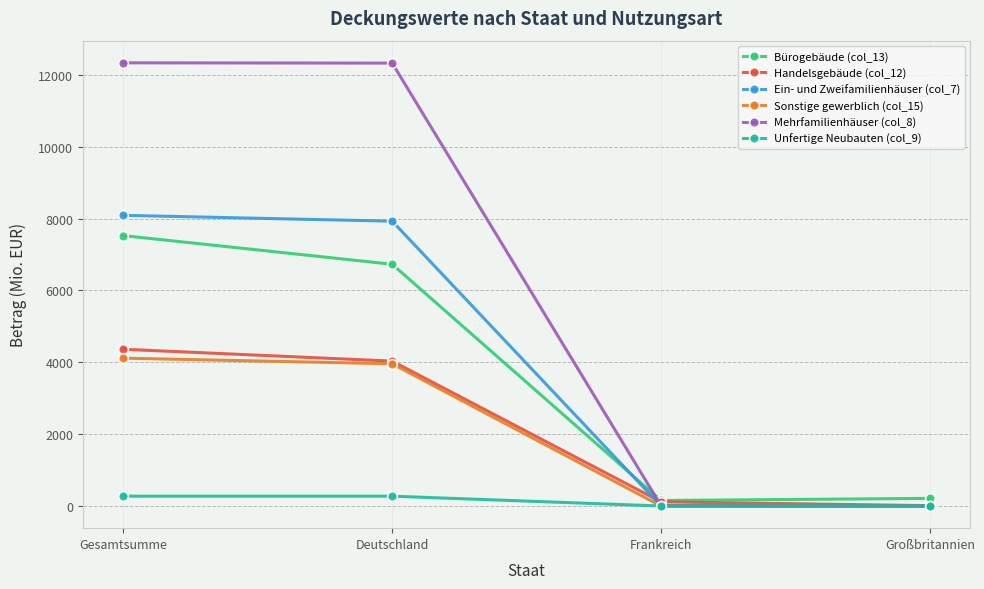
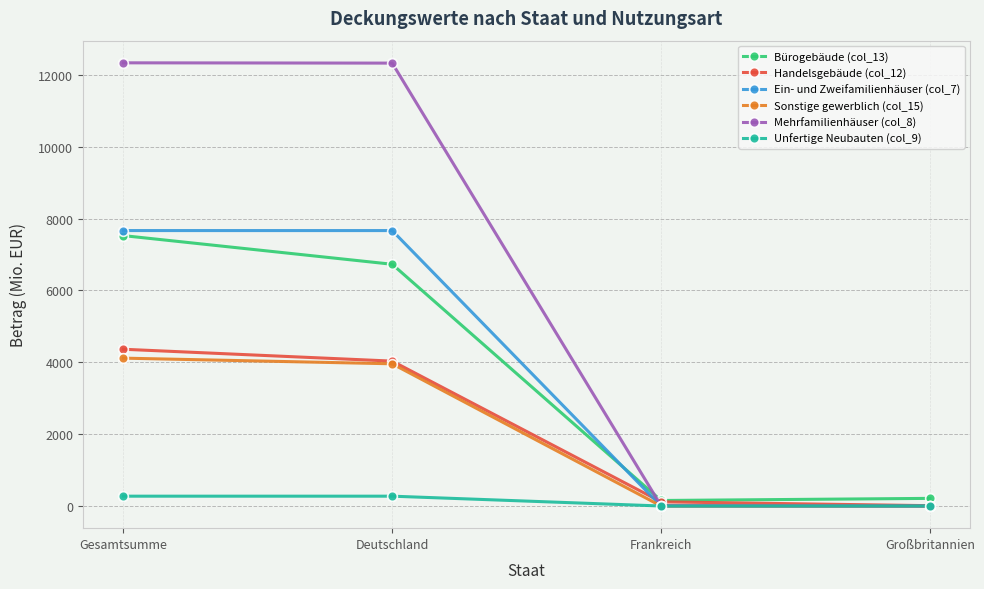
Ein- und Zweifamilienhäuser (col_7), Gesamtsumme: 8100 -> 7700
Ein- und Zweifamilienhäuser (col_7), Deutschland: 7900 -> 7700
